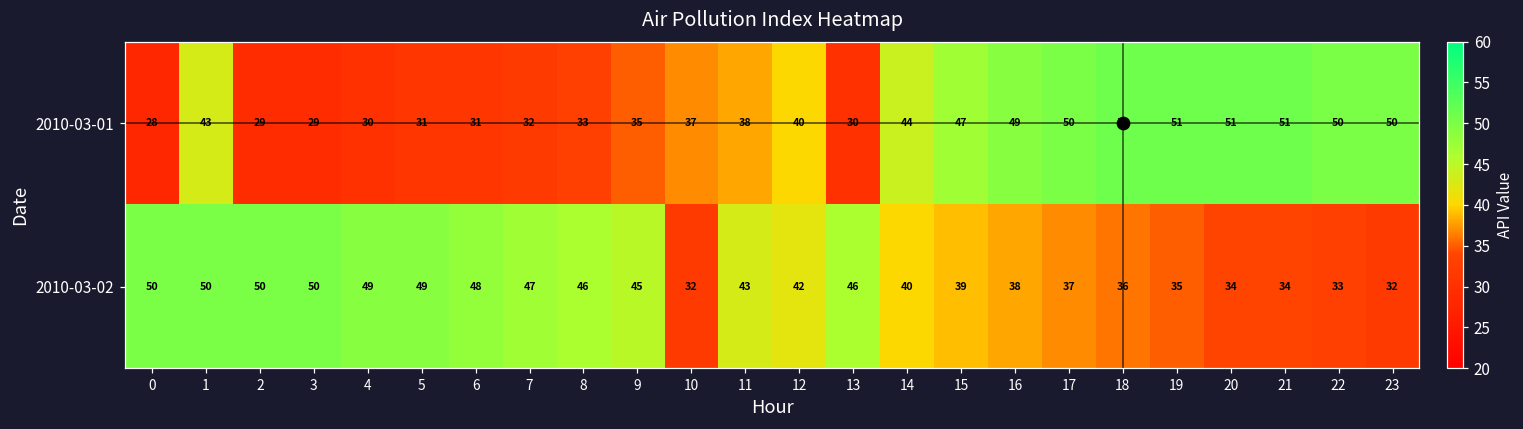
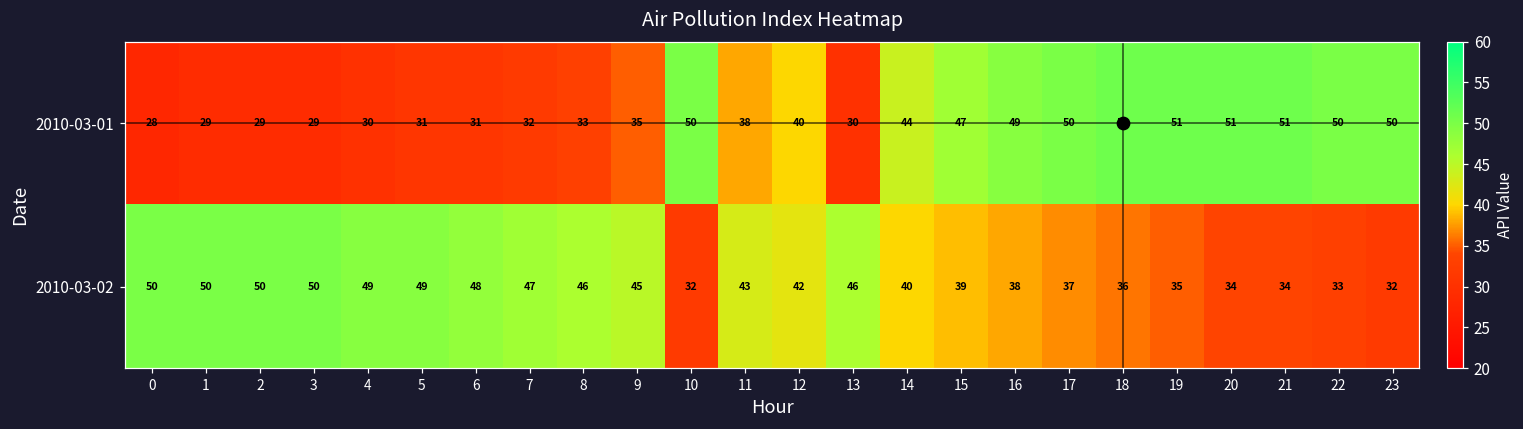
2010-03-01, 1: 43 -> 29
2010-03-01, 10: 37 -> 50
